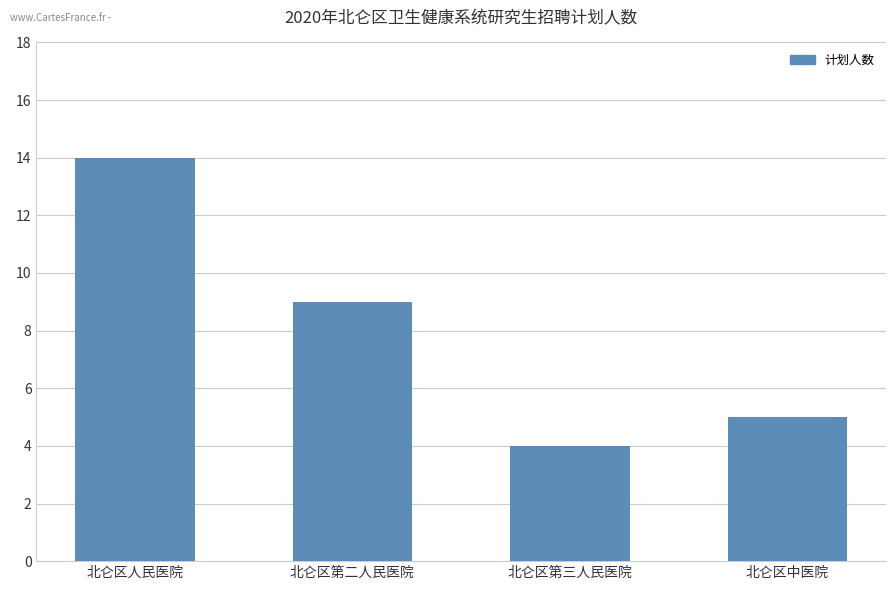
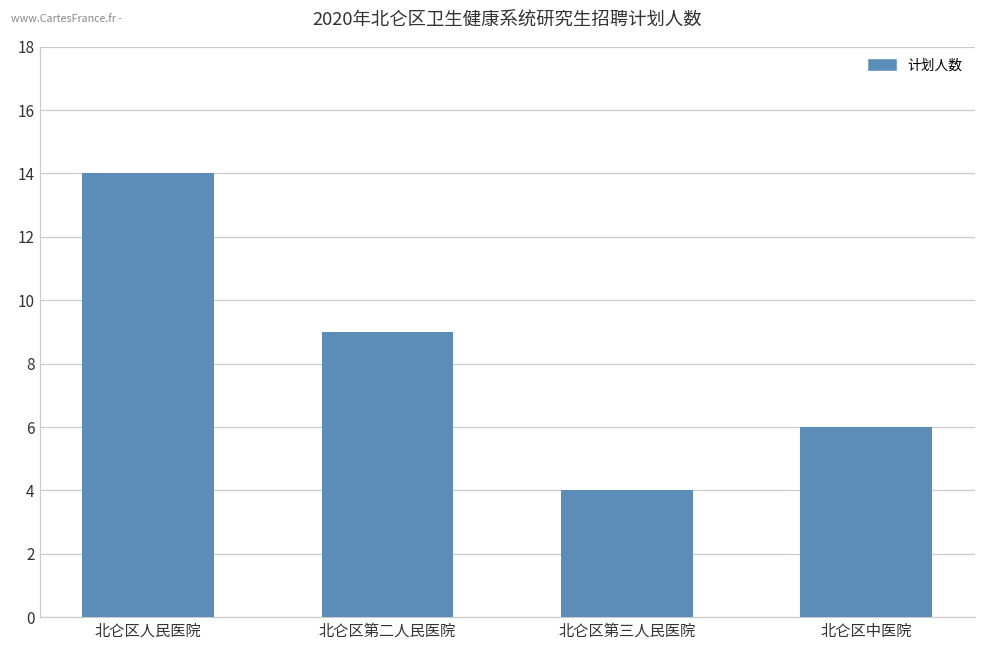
北仑区中医院: 5 -> 6
